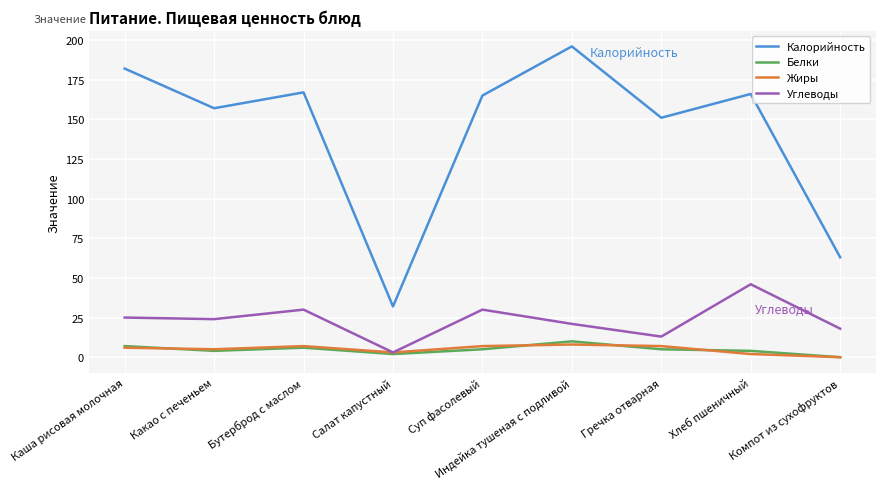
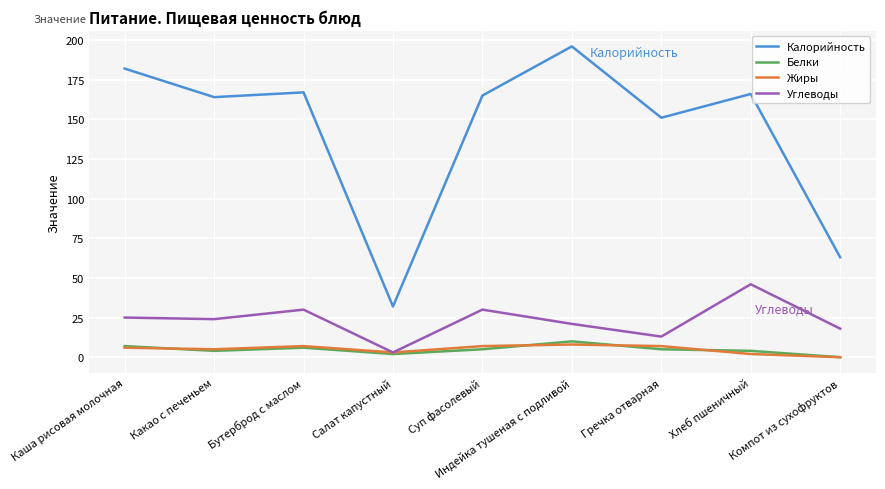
Калорийность, Какао с печеньем: 157 -> 164
